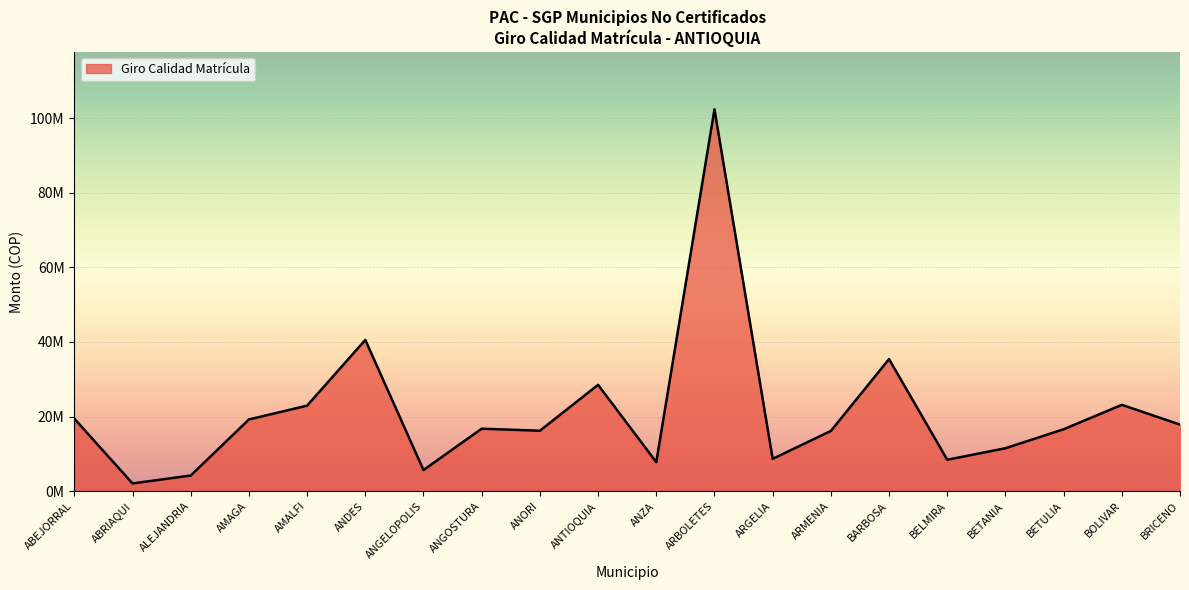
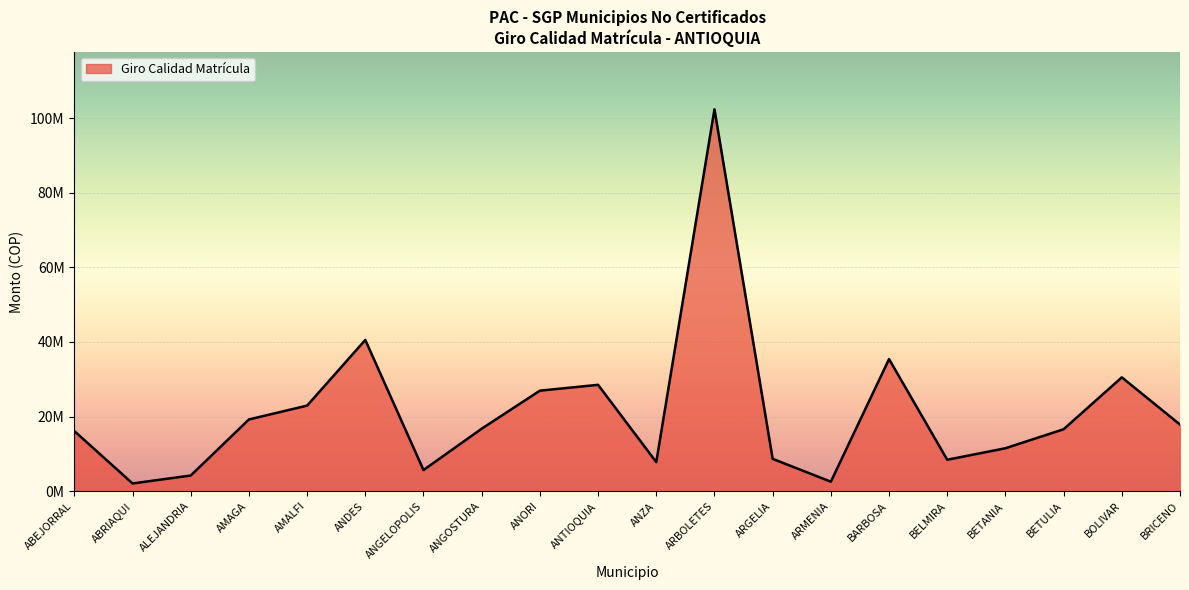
ABEJORRAL: 19000000 -> 16000000
ANORI: 16000000 -> 27000000
ARMENIA: 16000000 -> 3000000
BOLIVAR: 23000000 -> 31000000
